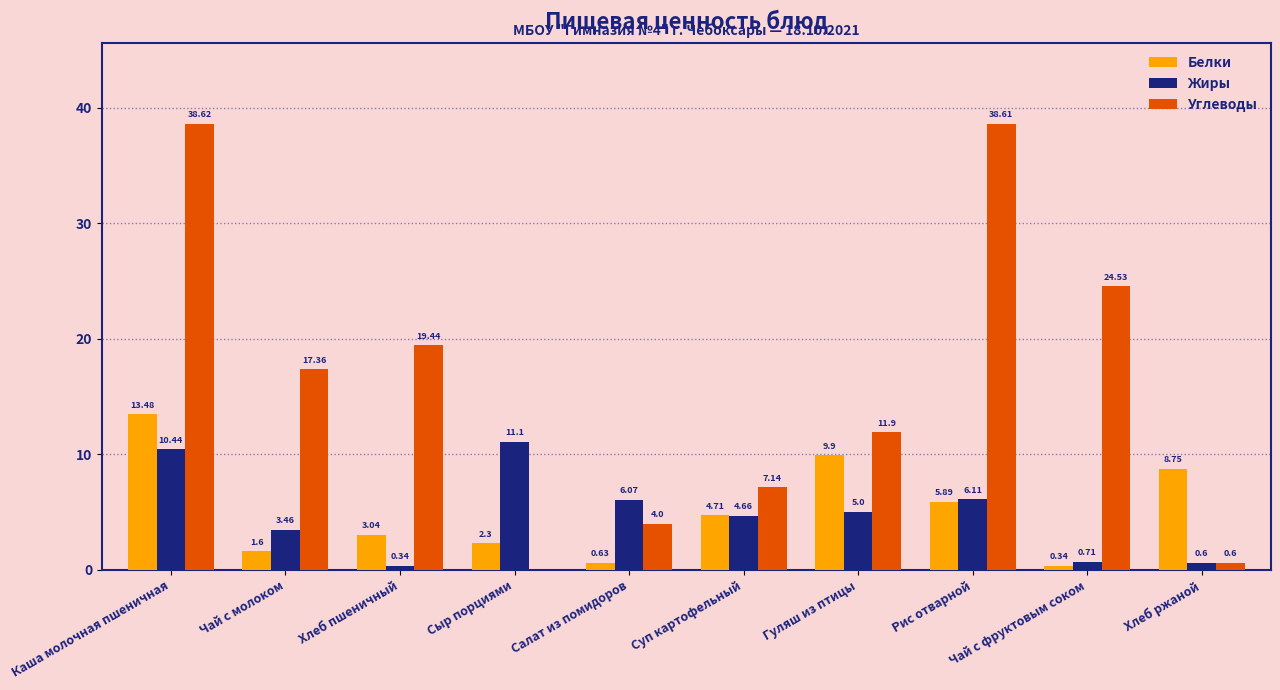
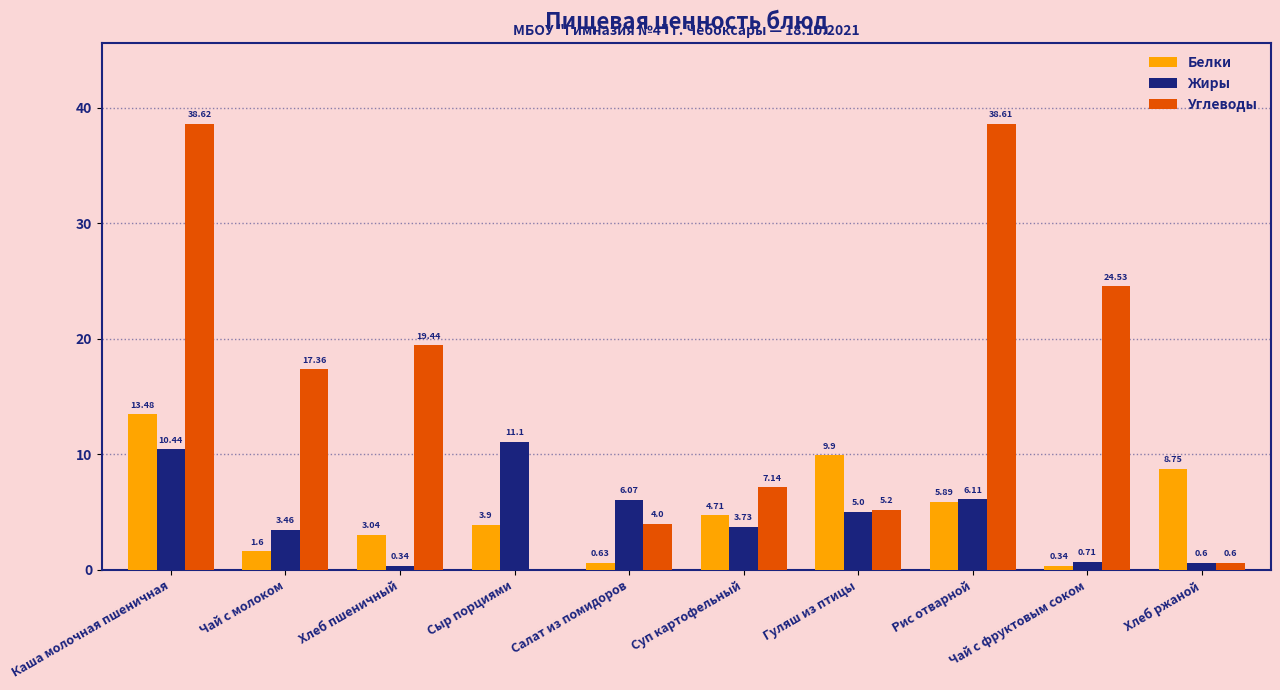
Белки, Сыр порциями: 2.3 -> 3.9
Жиры, Суп картофельный: 4.66 -> 3.73
Углеводы, Гуляш из птицы: 11.9 -> 5.2
